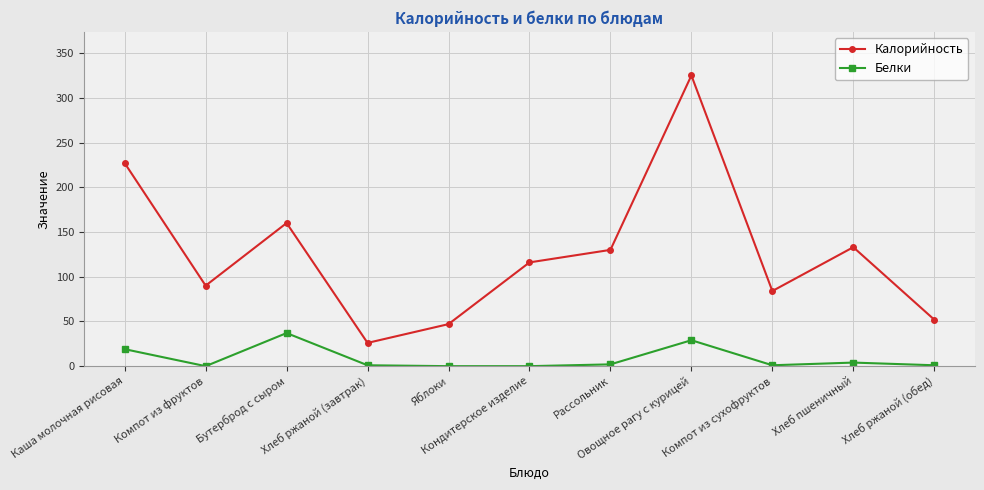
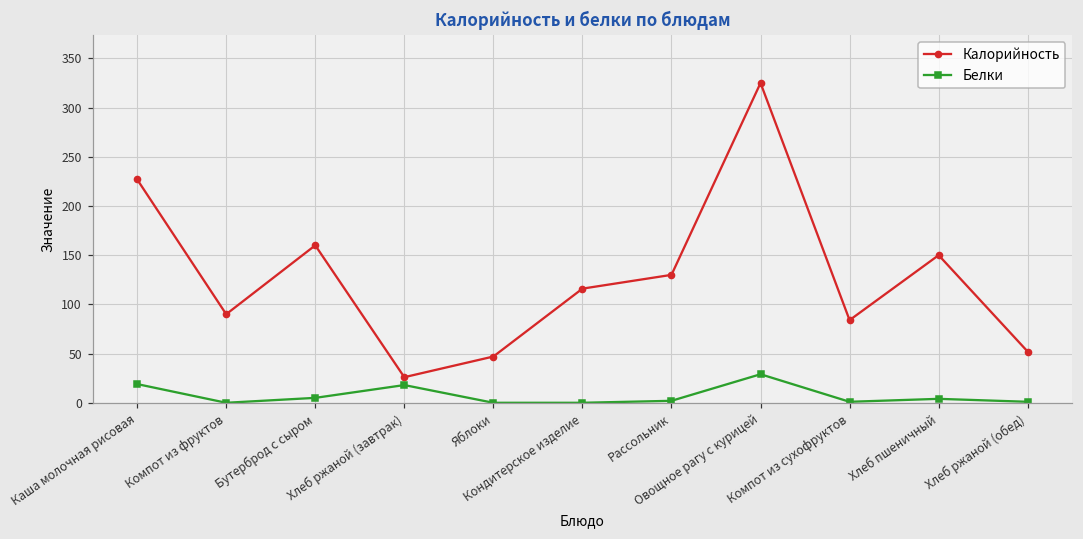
Белки, Бутерброд с сыром: 40 -> 10
Белки, Хлеб ржаной (завтрак): 0 -> 20
Калорийность, Хлеб пшеничный: 130 -> 150
